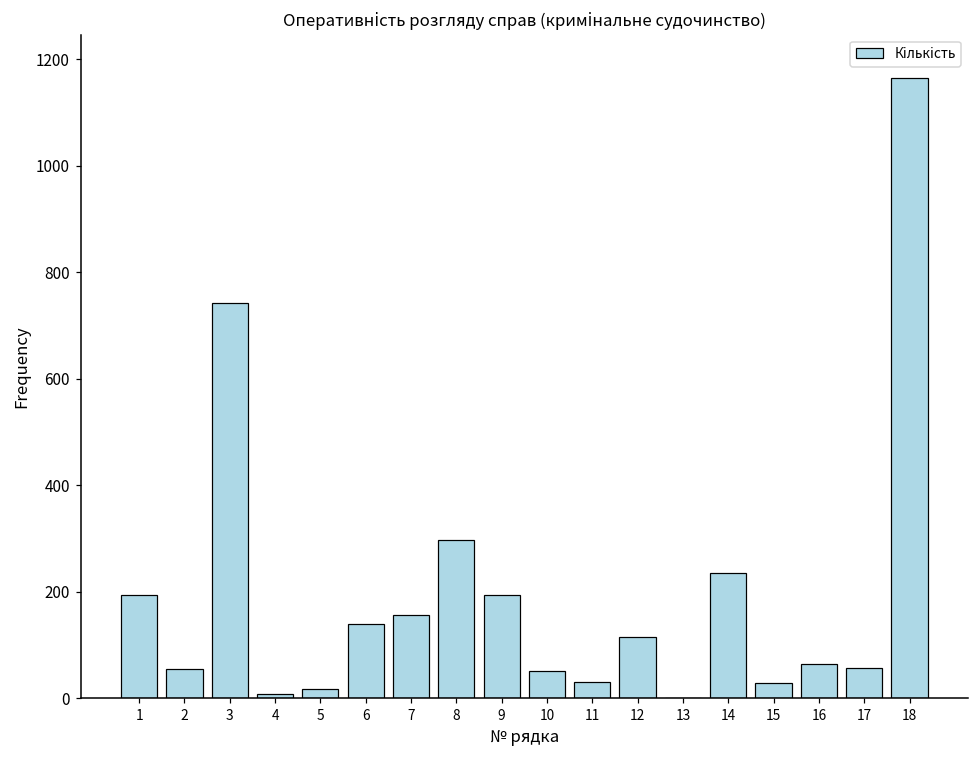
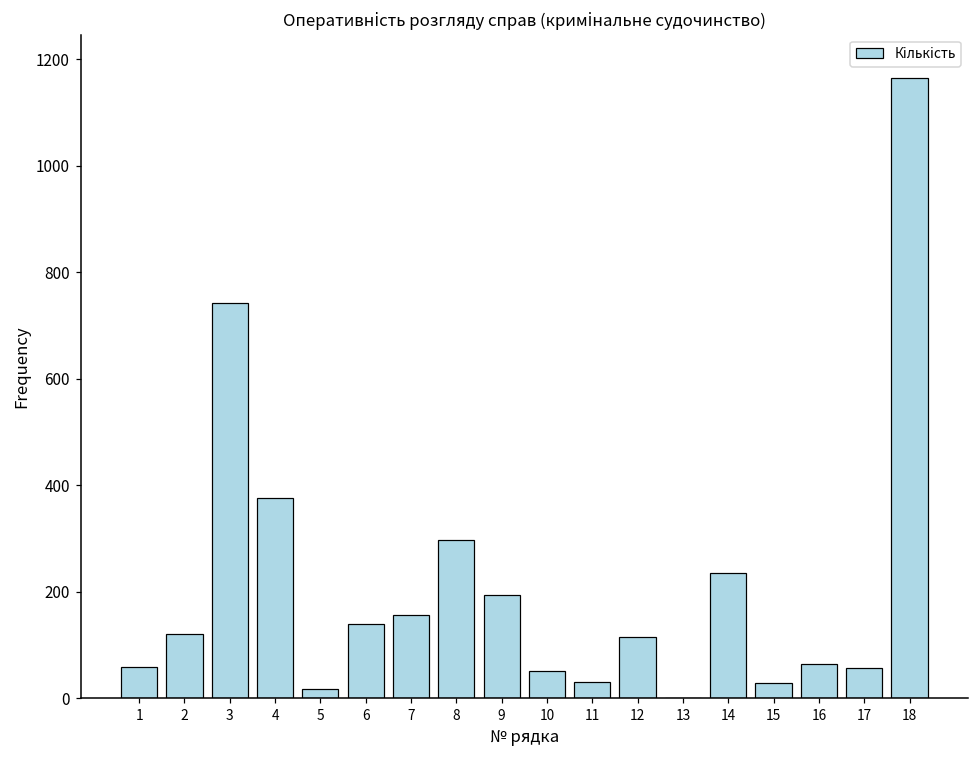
1: 190 -> 60
2: 60 -> 120
4: 10 -> 380
